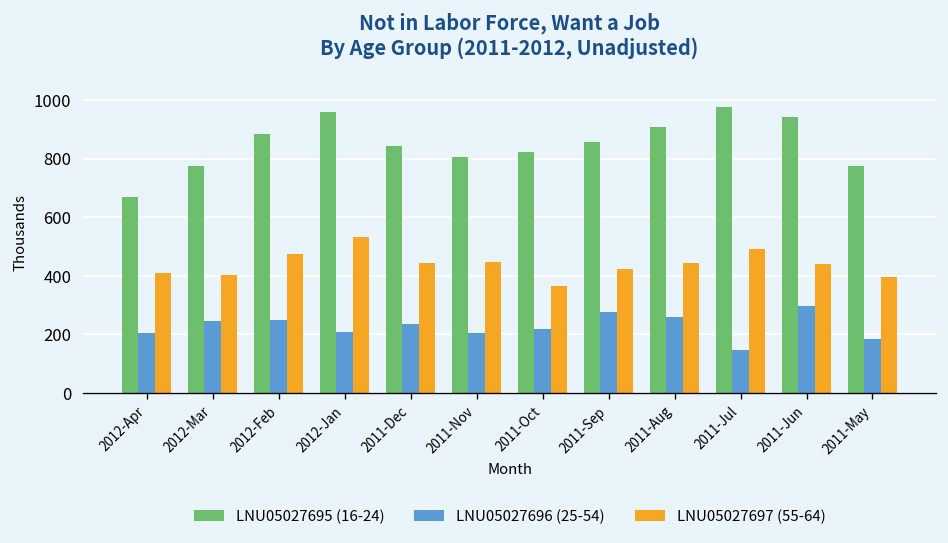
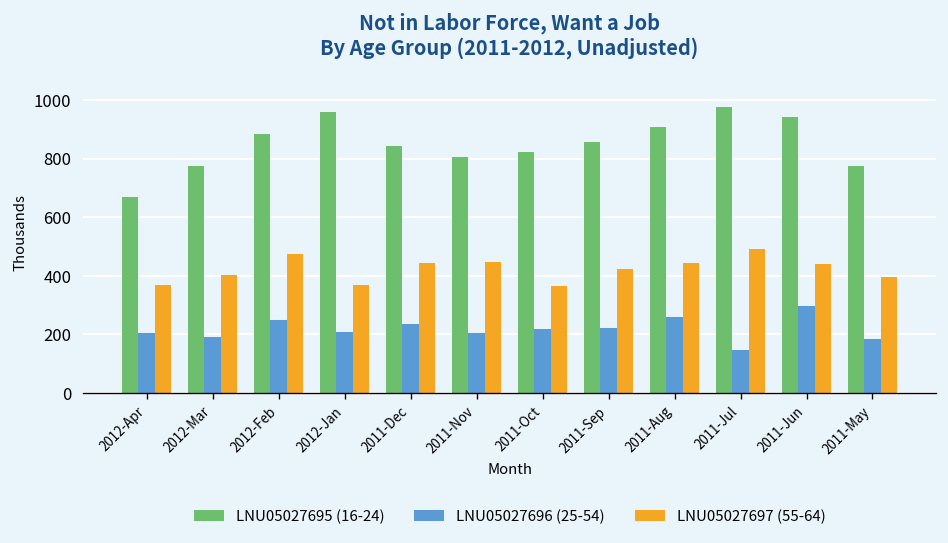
LNU05027697 (55-64), 2012-Apr: 410 -> 370
LNU05027696 (25-54), 2012-Mar: 250 -> 190
LNU05027697 (55-64), 2012-Jan: 530 -> 370
LNU05027696 (25-54), 2011-Sep: 280 -> 220
